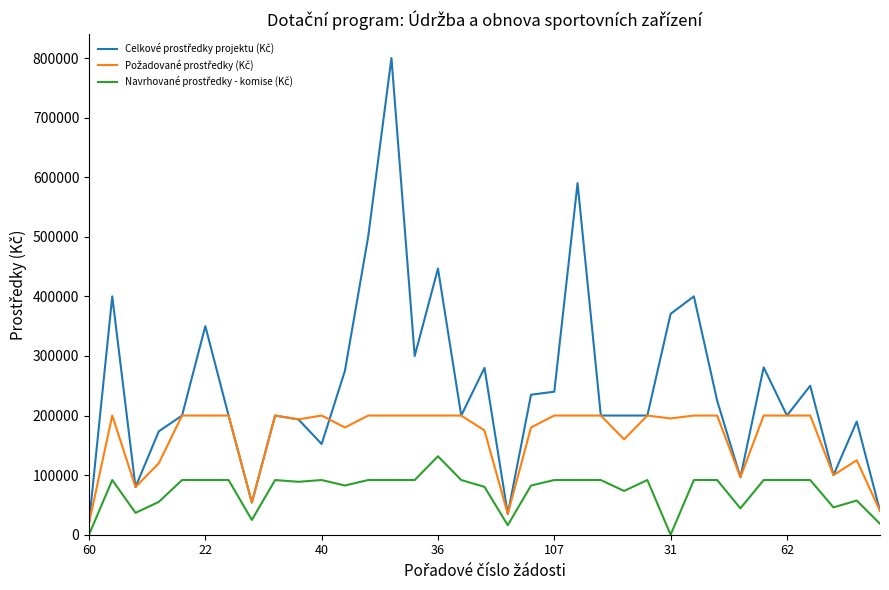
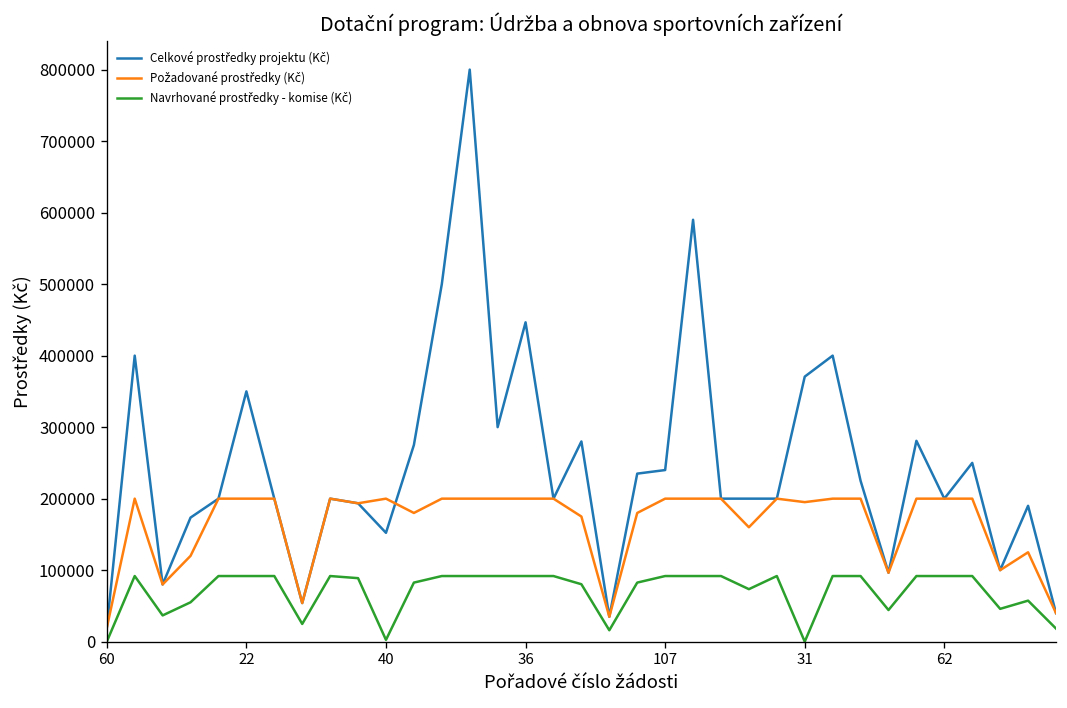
Navrhované prostředky - komise (Kč), 40: 90000 -> 0
Navrhované prostředky - komise (Kč), 36: 130000 -> 90000
